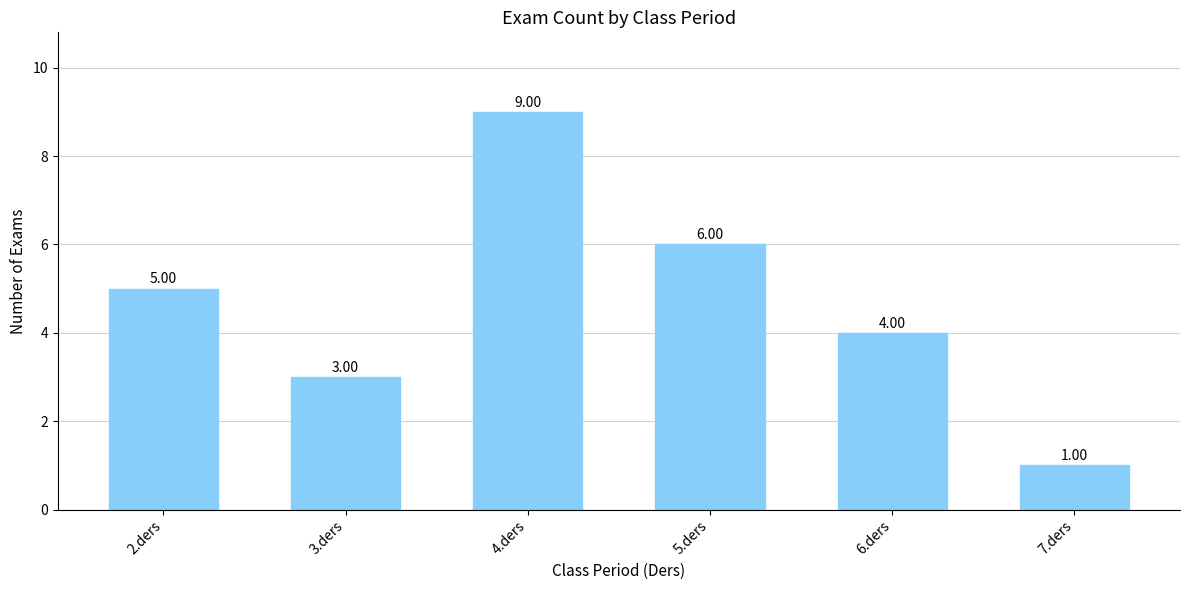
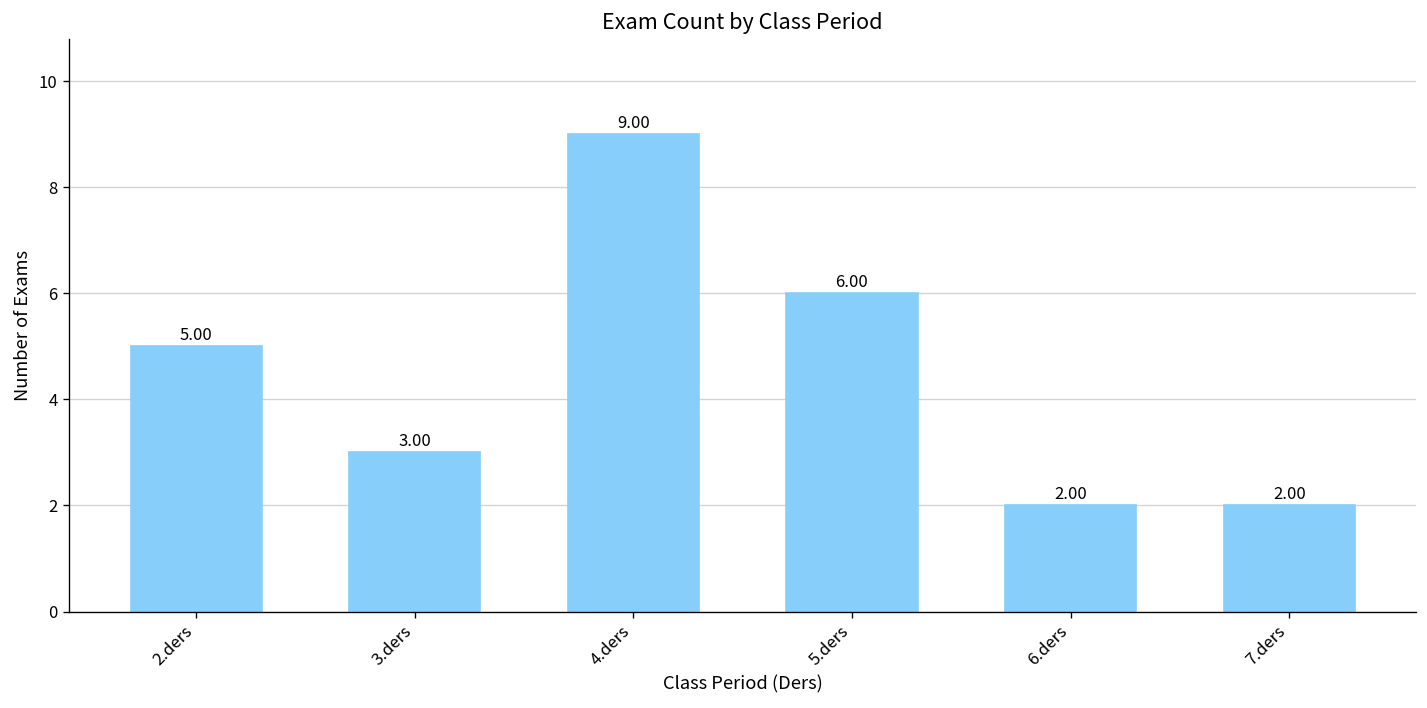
6.ders: 4.00 -> 2.00
7.ders: 1.00 -> 2.00
